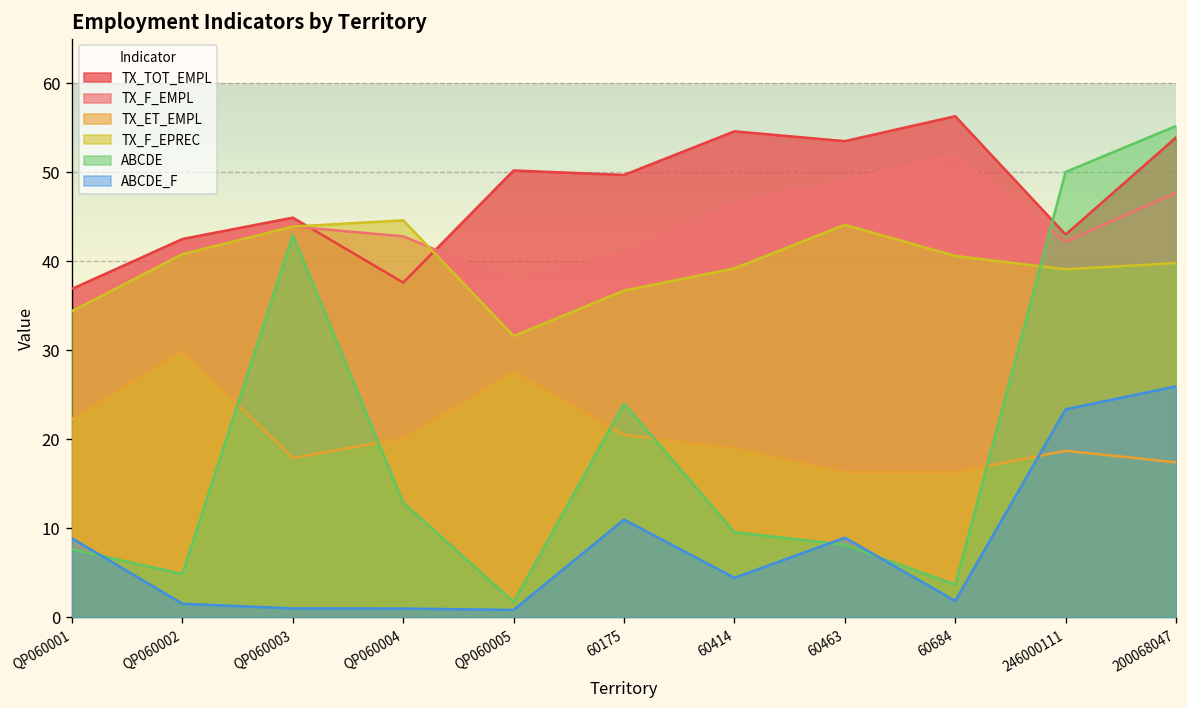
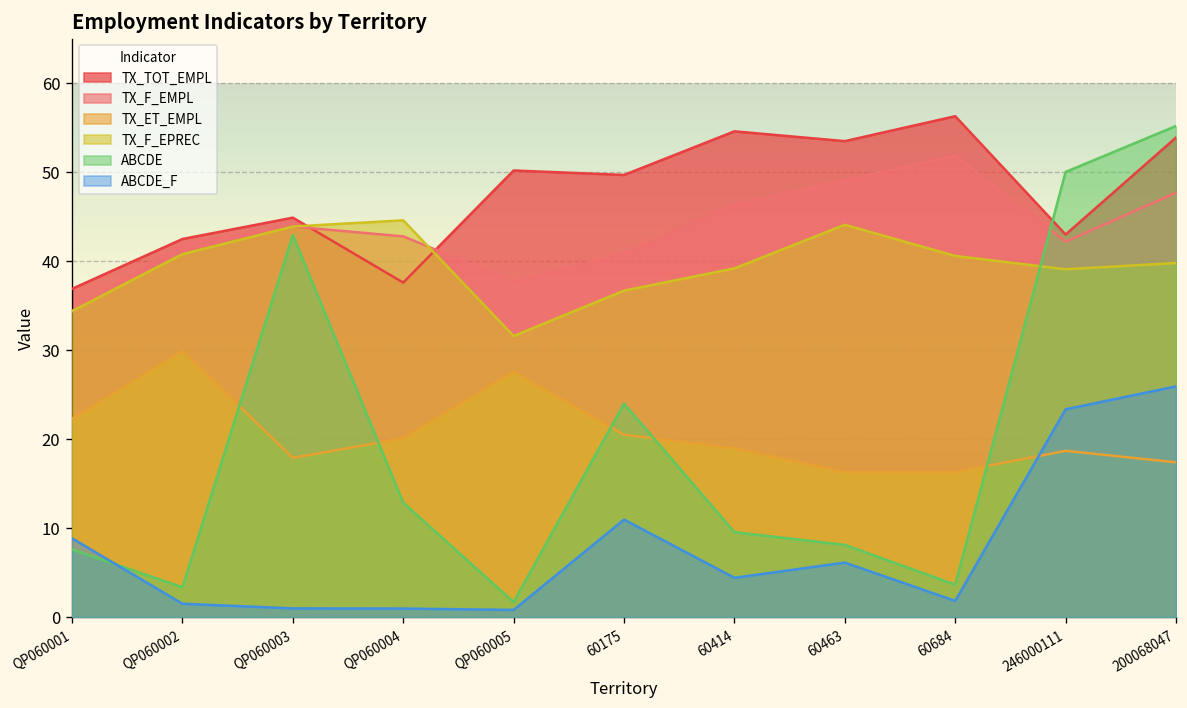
ABCDE, QP060002: 5 -> 3
ABCDE_F, 60463: 9 -> 6
